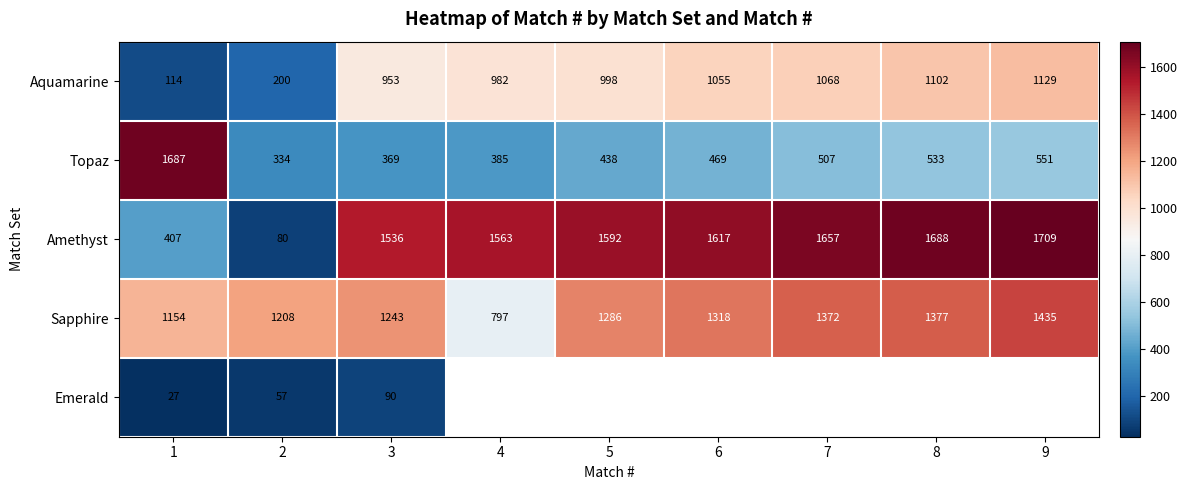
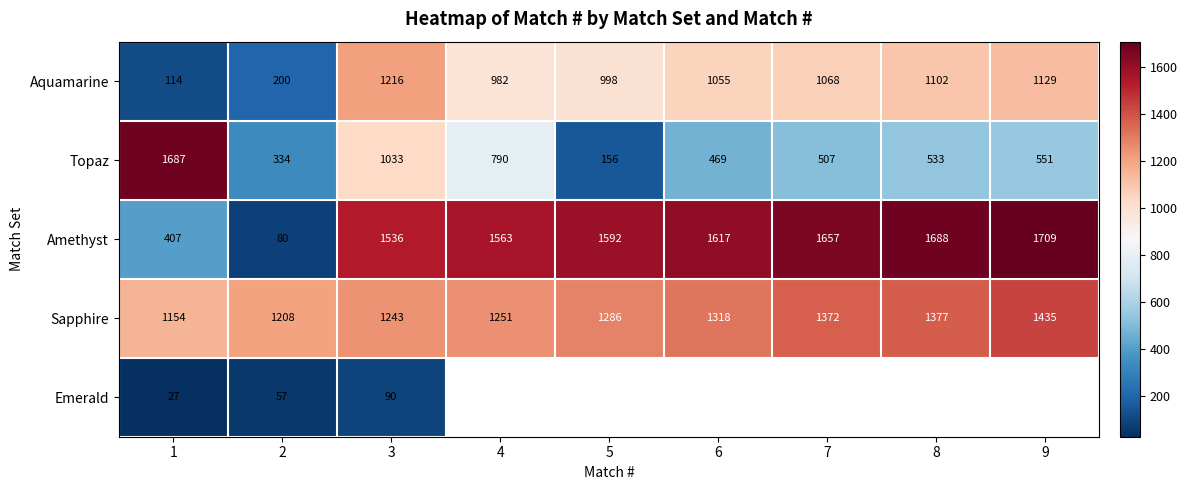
Aquamarine, 3: 953 -> 1216
Topaz, 3: 369 -> 1033
Topaz, 4: 385 -> 790
Topaz, 5: 438 -> 156
Sapphire, 4: 797 -> 1251
